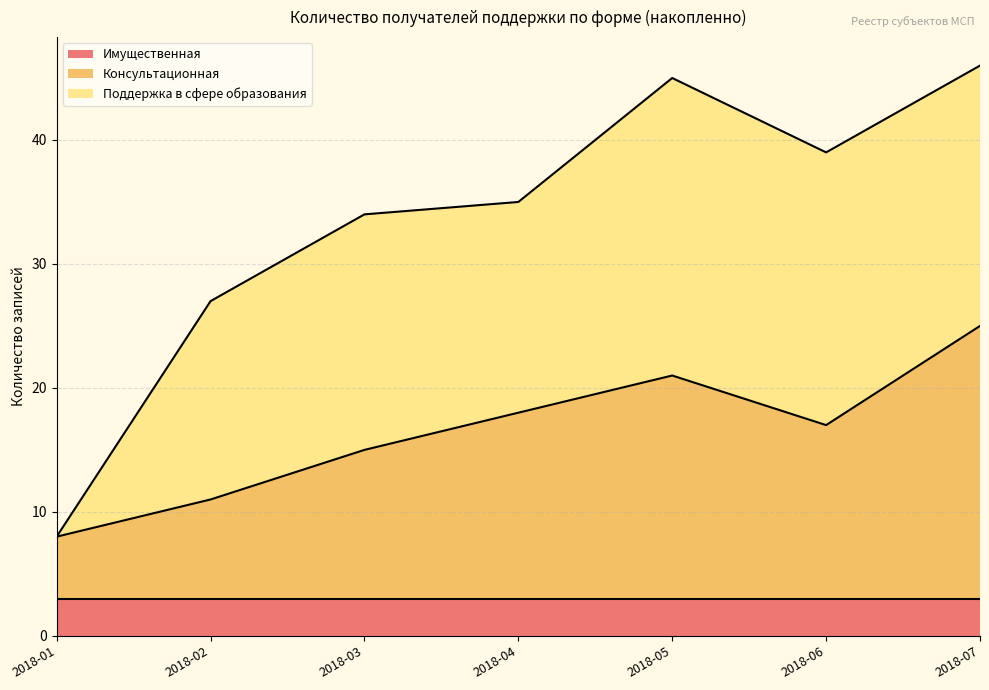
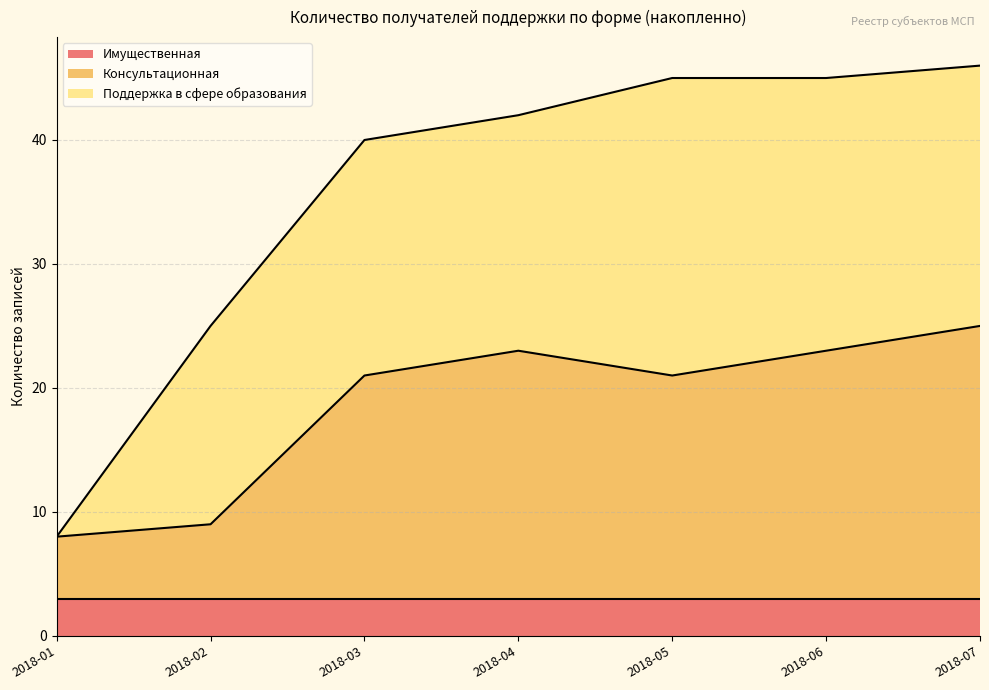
Консультационная, 2018-02: 11.0 -> 9.0
Консультационная, 2018-03: 15.0 -> 21.0
Консультационная, 2018-04: 18.0 -> 23.0
Поддержка в сфере образования, 2018-04: 17 -> 19
Консультационная, 2018-06: 17.0 -> 23.0
